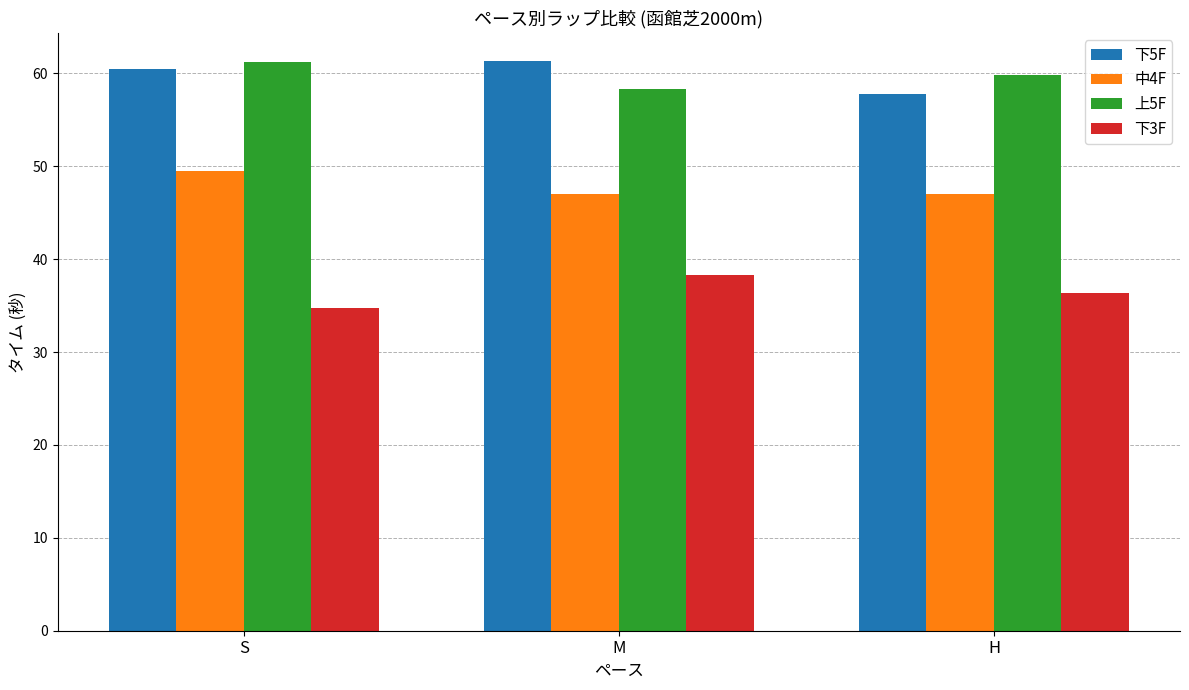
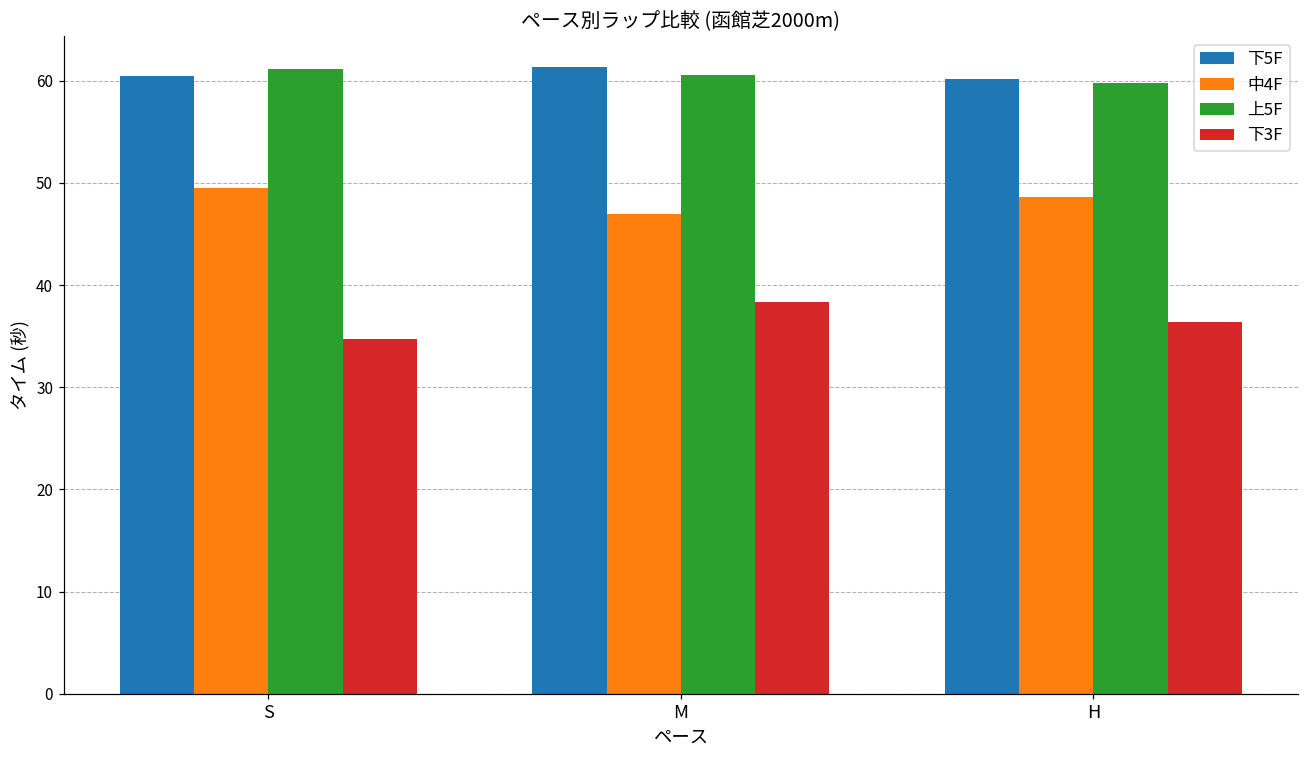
上5F, M: 58 -> 61
下5F, H: 58 -> 60
中4F, H: 47 -> 49
